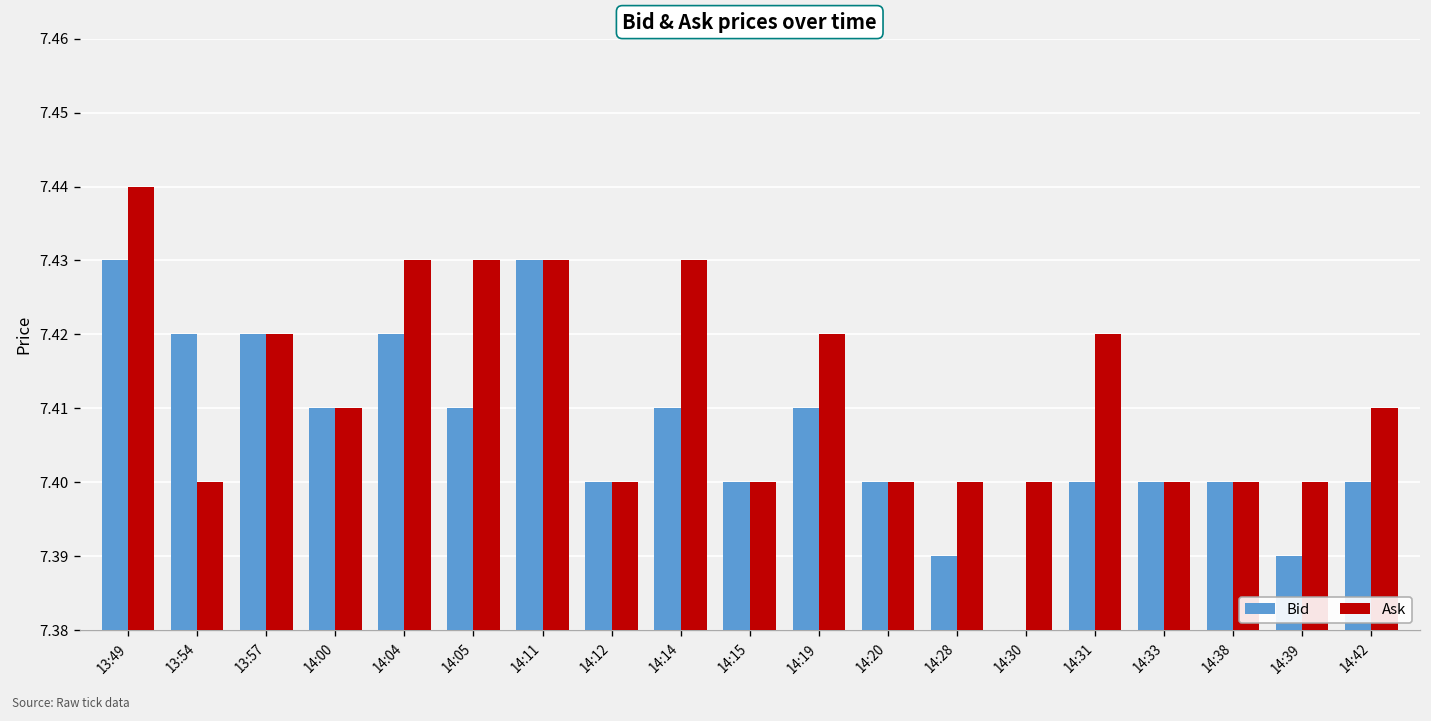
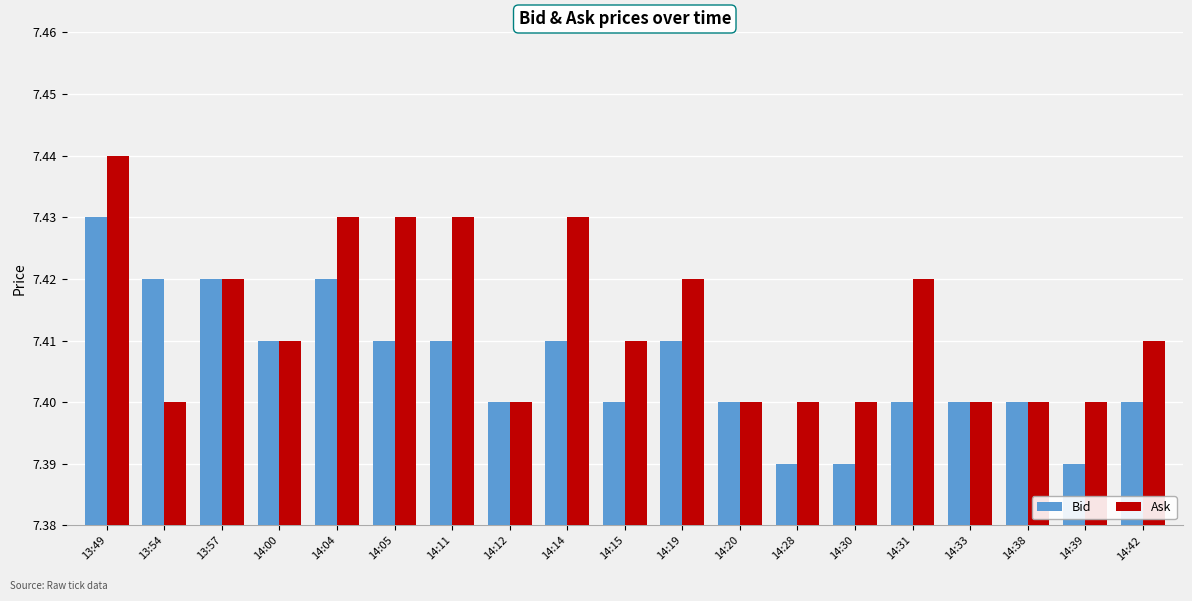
Bid, 14:11: 7.43 -> 7.41
Ask, 14:15: 7.40 -> 7.41
Bid, 14:30: 7.38 -> 7.39
